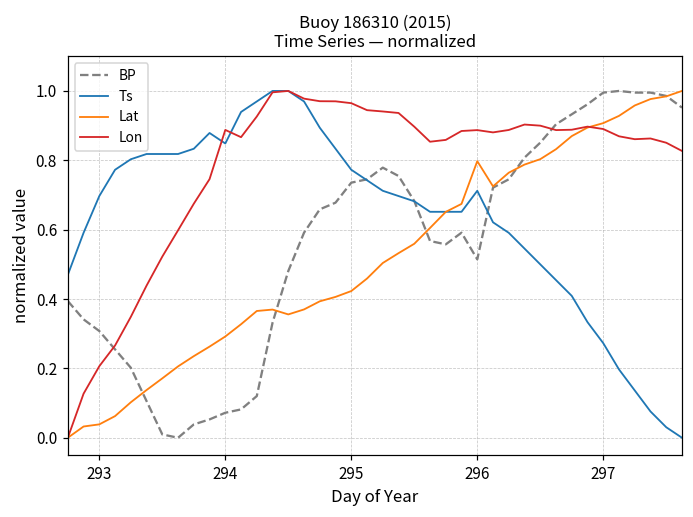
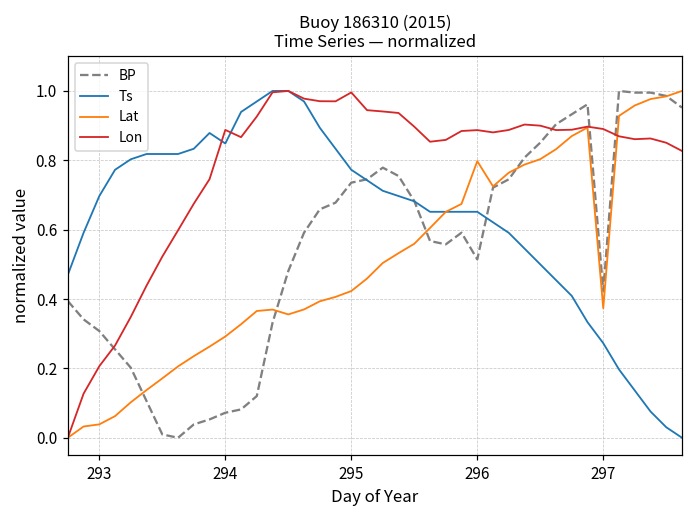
Lon, 295: 0.96 -> 1.00
Ts, 296: 0.71 -> 0.65
BP, 297: 1.00 -> 0.42
Lat, 297: 0.91 -> 0.37
